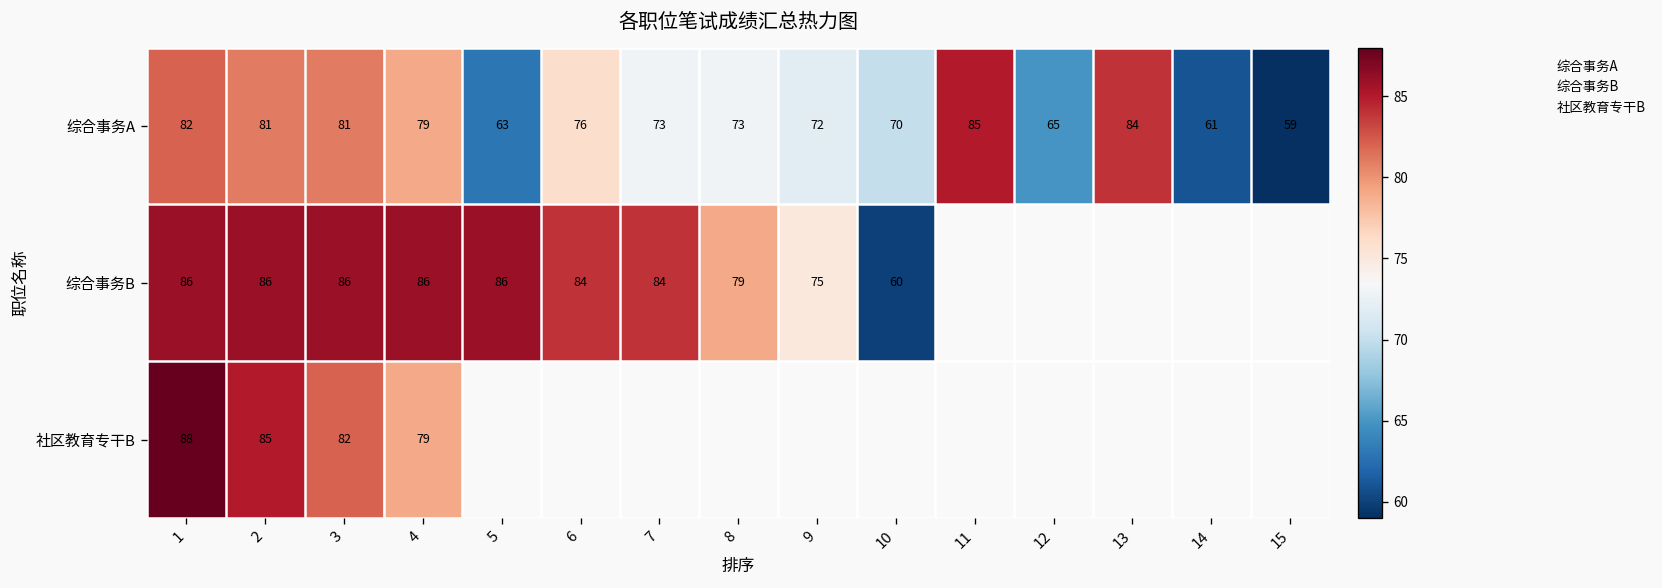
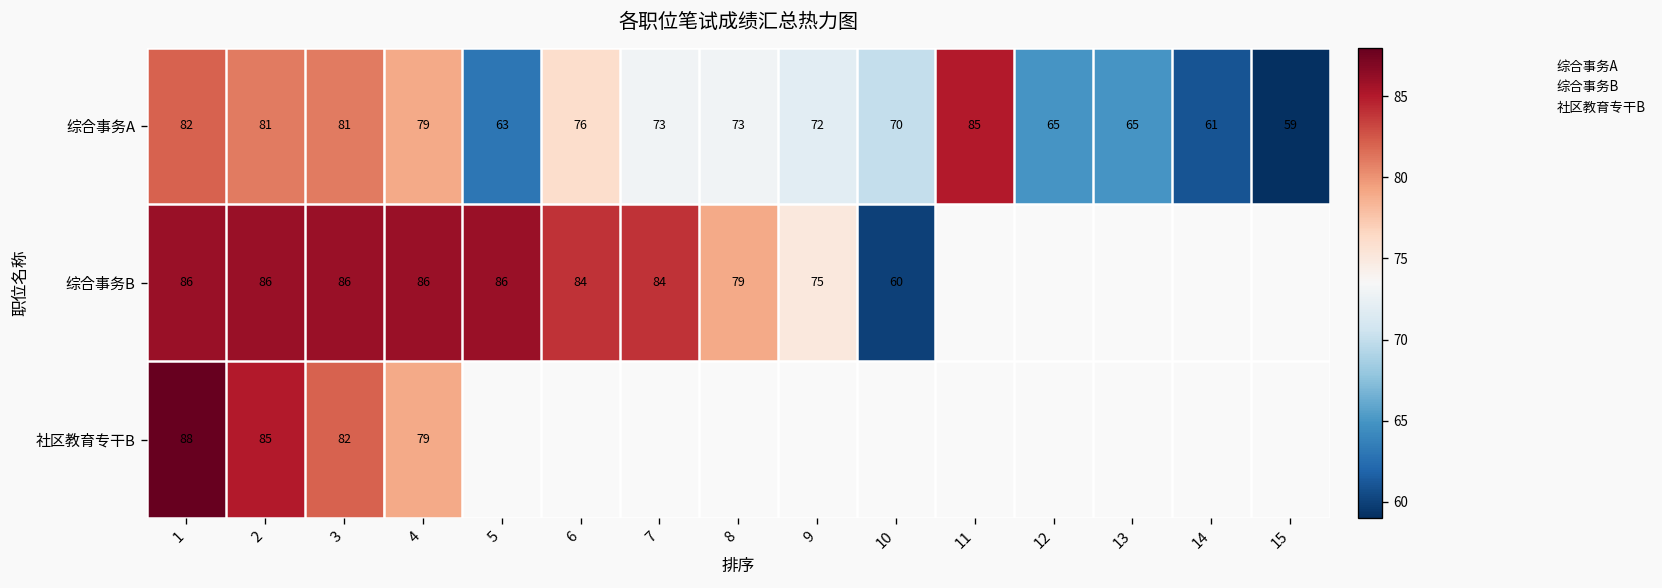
综合事务A, 13: 84 -> 65
